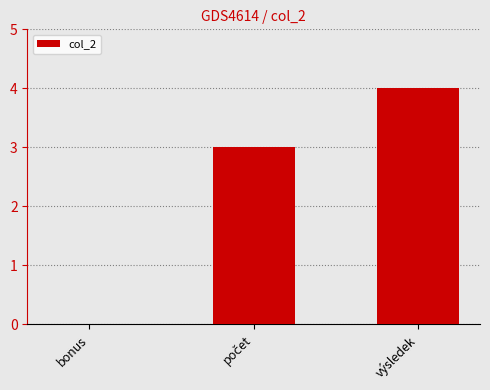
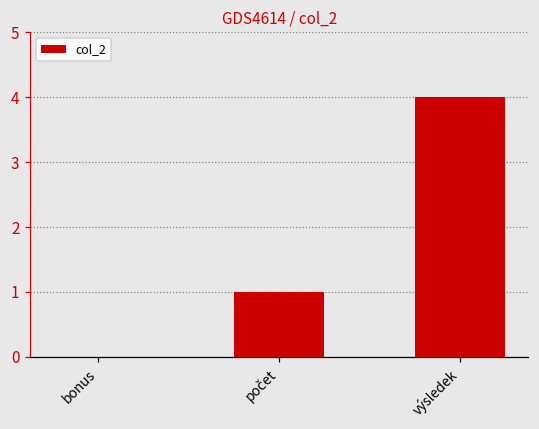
počet: 3 -> 1
